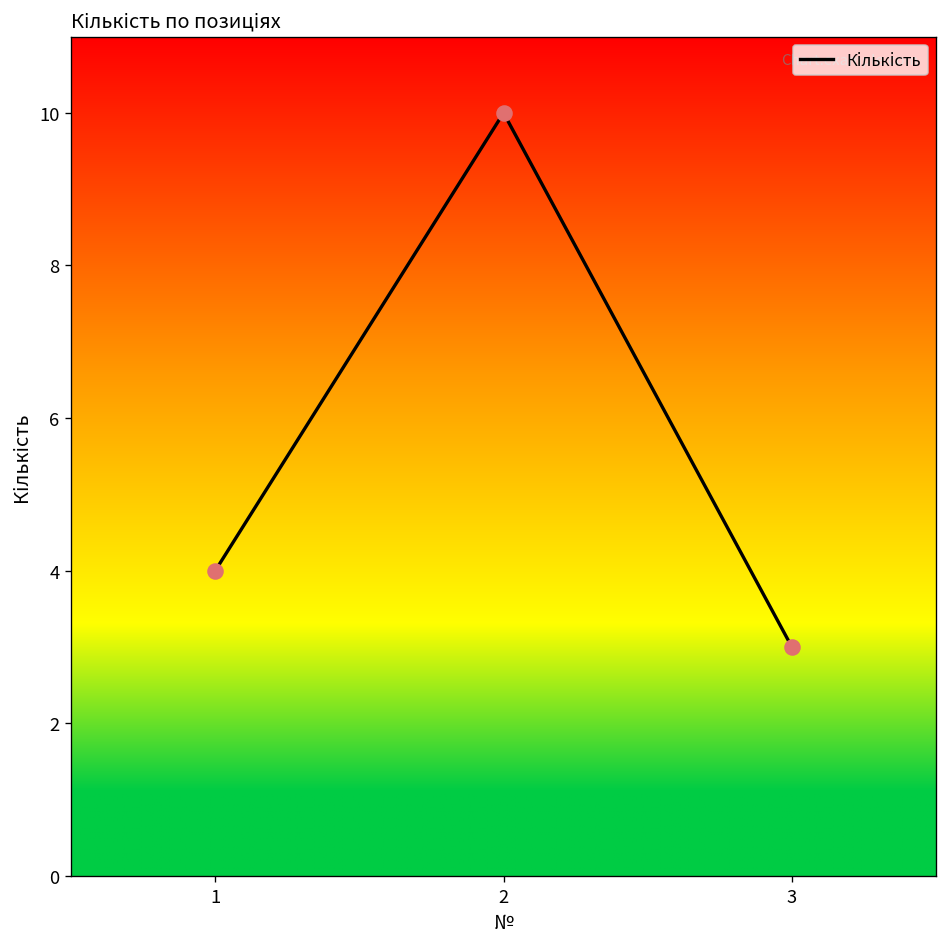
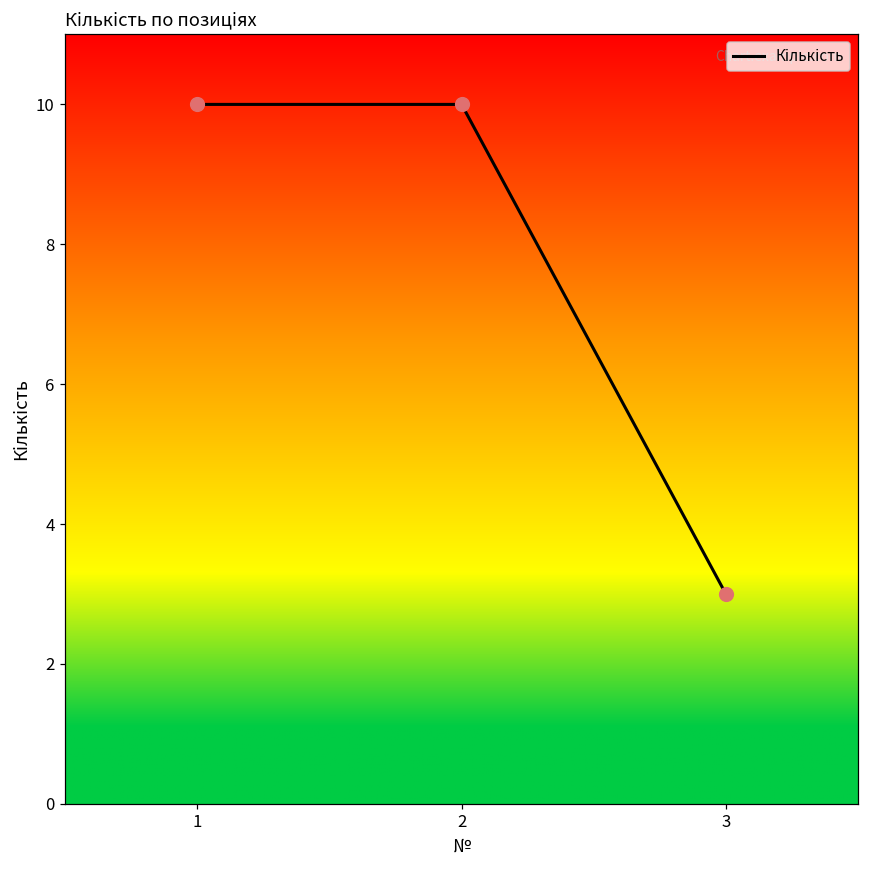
1: 4 -> 10
